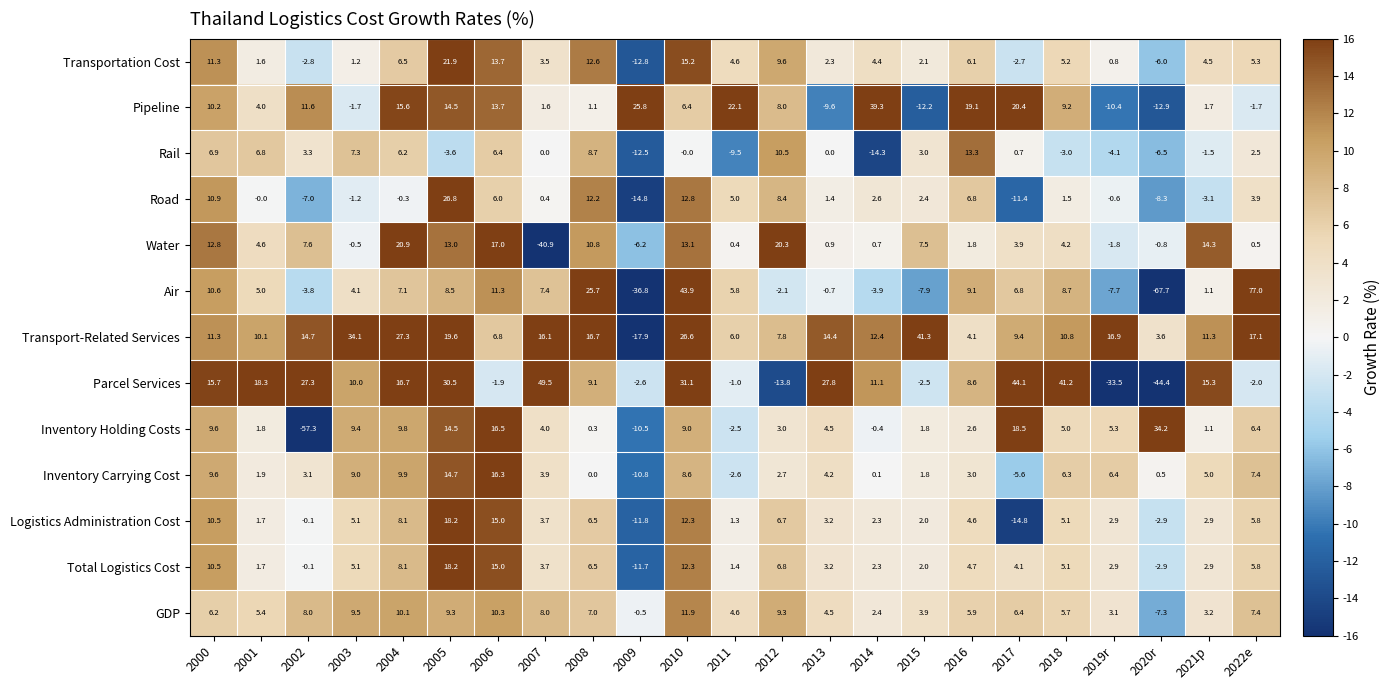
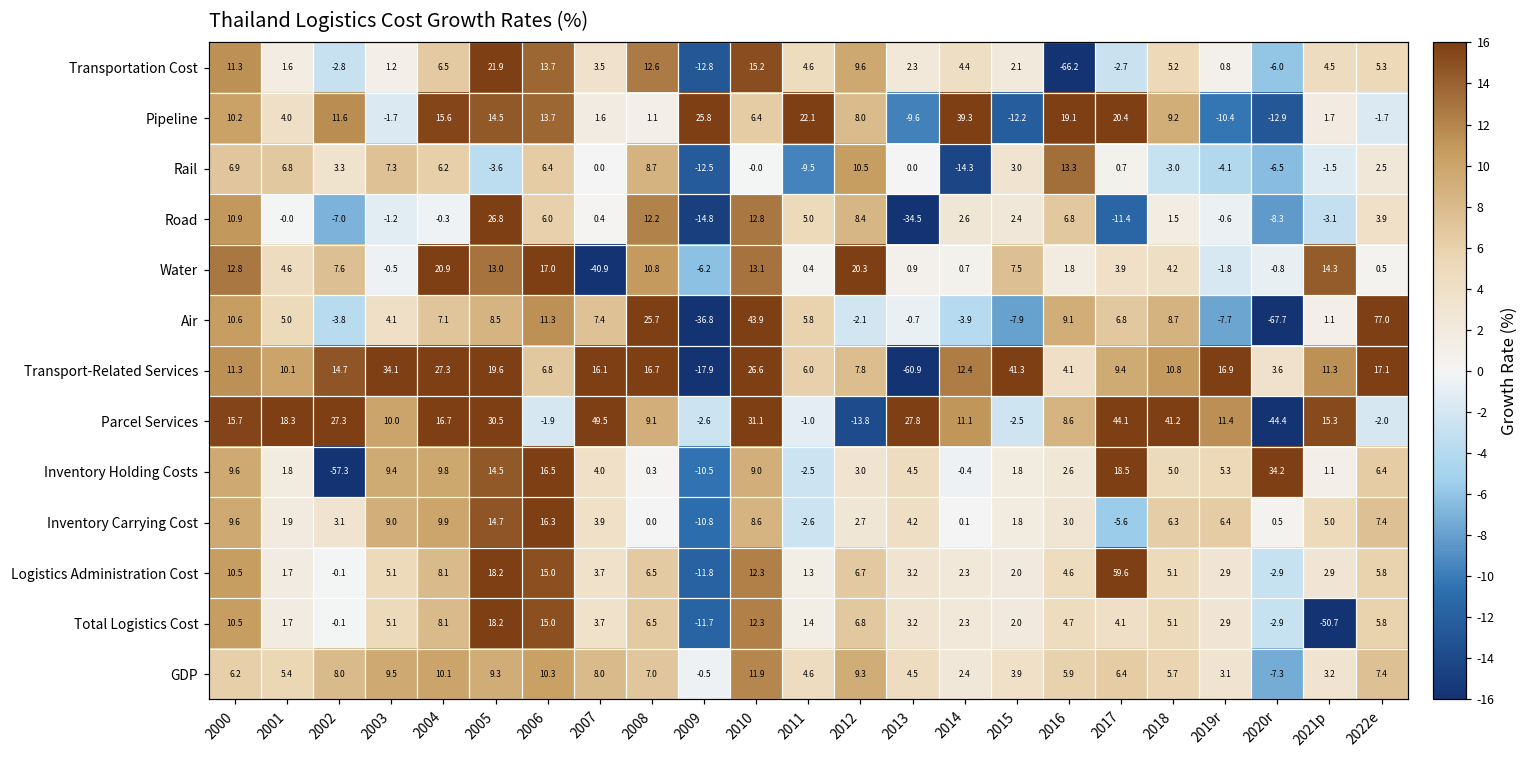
Transportation Cost, 2016: 6.1 -> -66.2
Road, 2013: 1.4 -> -34.5
Transport-Related Services, 2013: 14.4 -> -60.9
Parcel Services, 2019r: -33.5 -> 11.4
Logistics Administration Cost, 2017: -14.8 -> 59.6
Total Logistics Cost, 2021p: 2.9 -> -50.7
